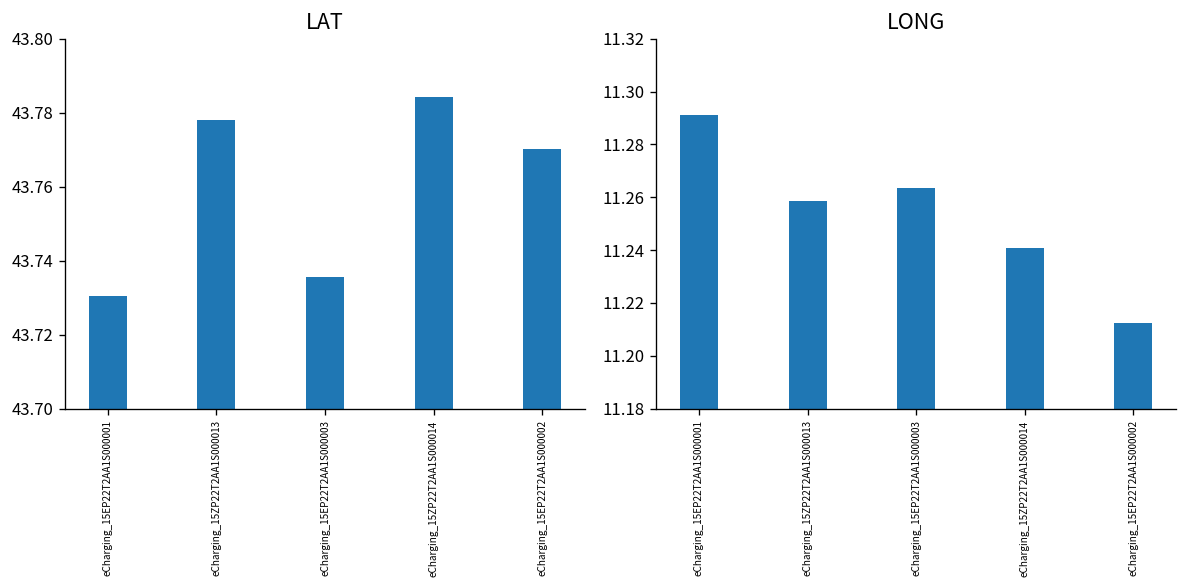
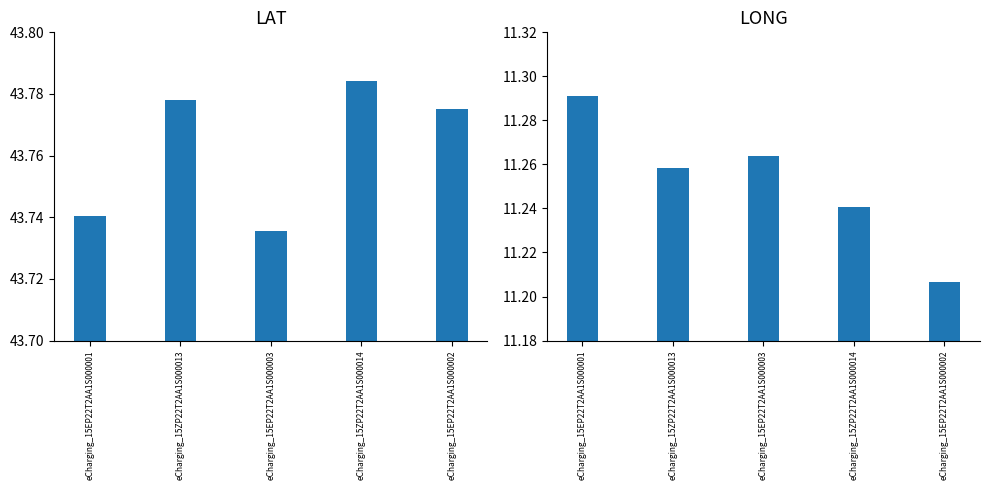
LAT, eCharging_15EP22T2AA1S000001: 43.730 -> 43.741
LAT, eCharging_15EP22T2AA1S000002: 43.770 -> 43.775
LONG, eCharging_15EP22T2AA1S000002: 11.212 -> 11.207
